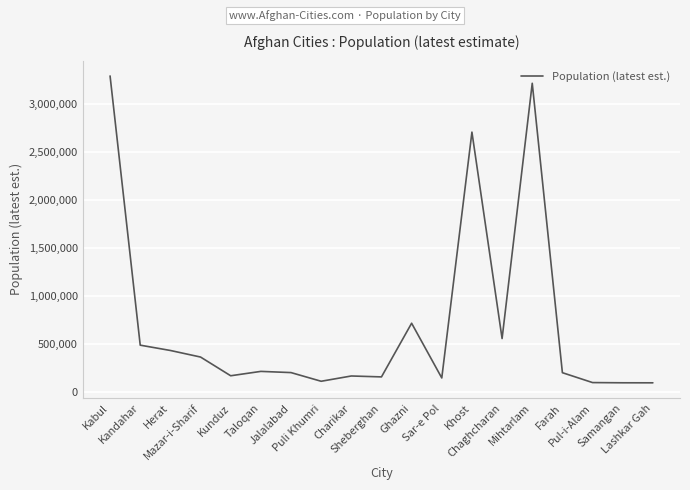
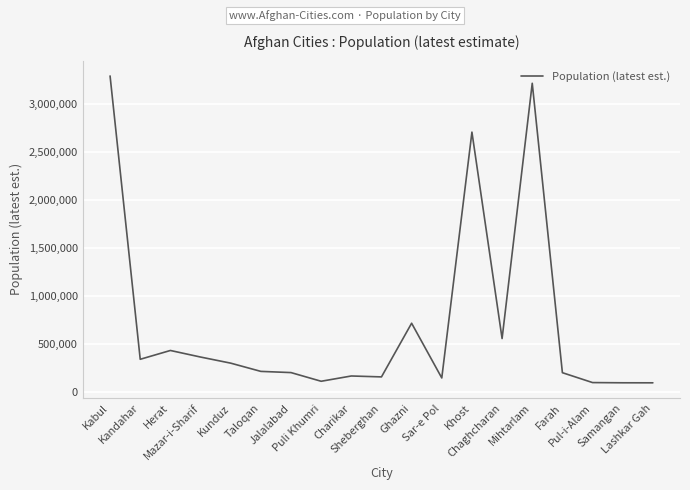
Kandahar: 500,000 -> 300,000
Kunduz: 200,000 -> 300,000
